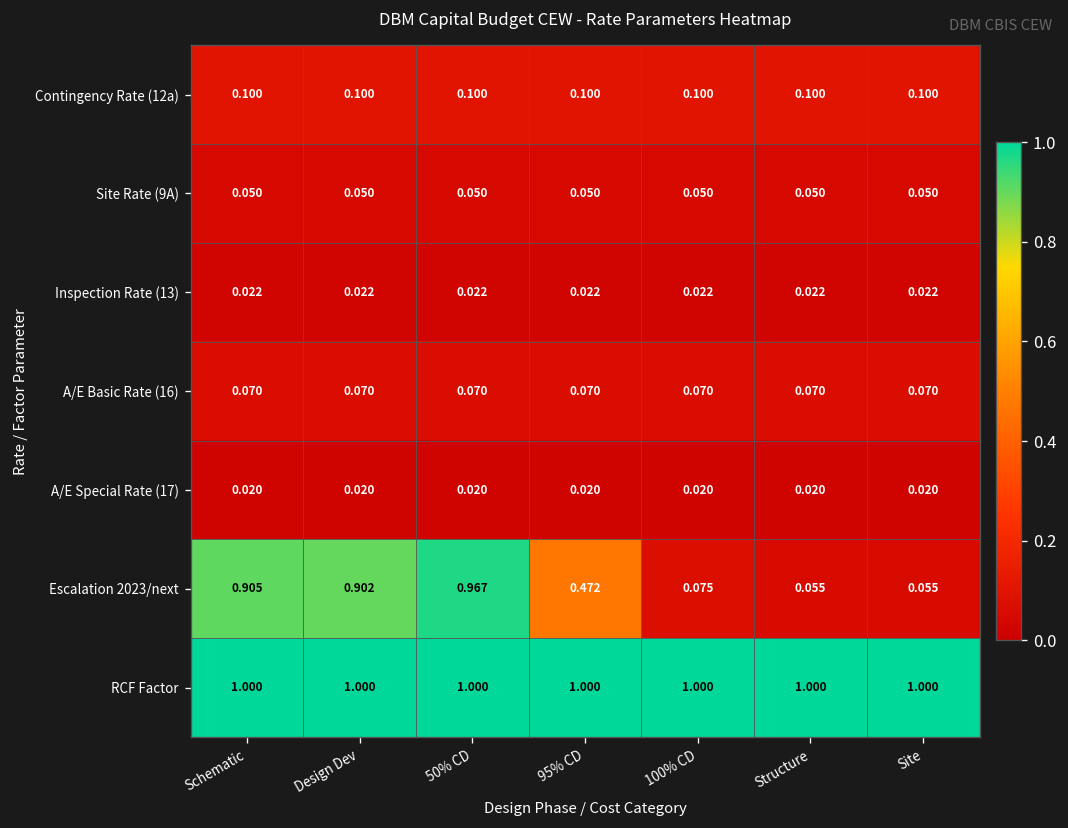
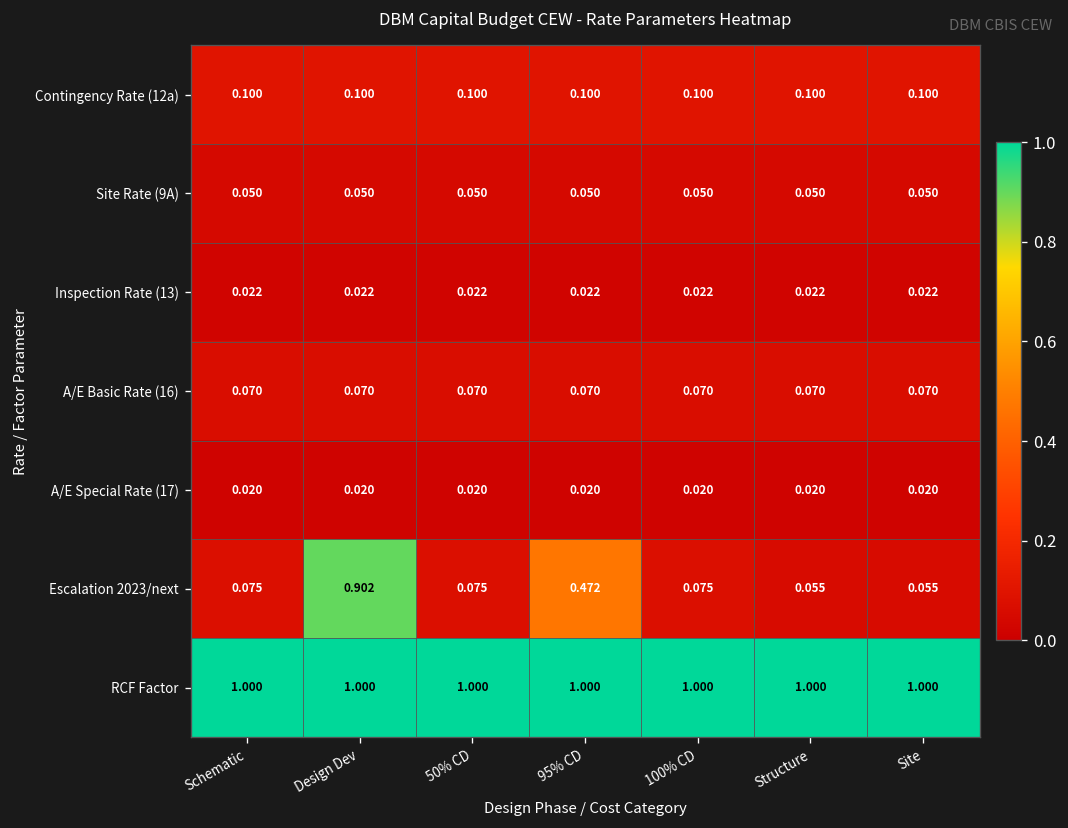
Escalation 2023/next, Schematic: 0.905 -> 0.075
Escalation 2023/next, 50% CD: 0.967 -> 0.075
